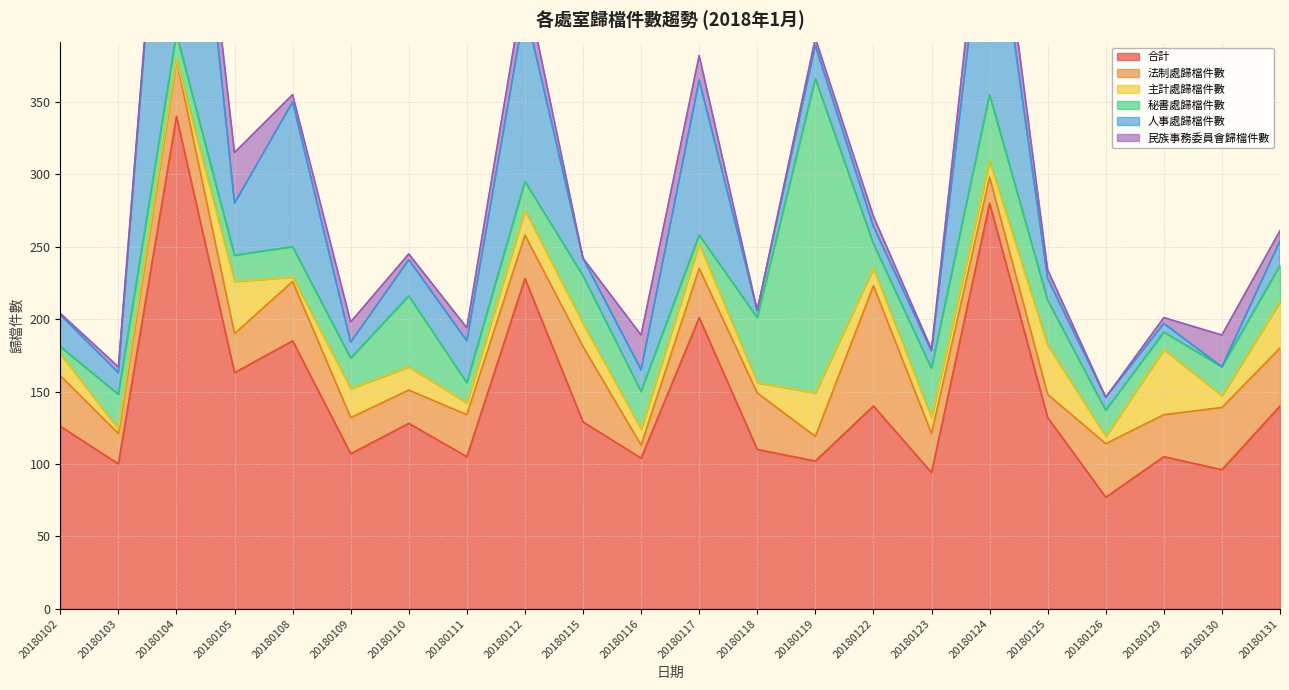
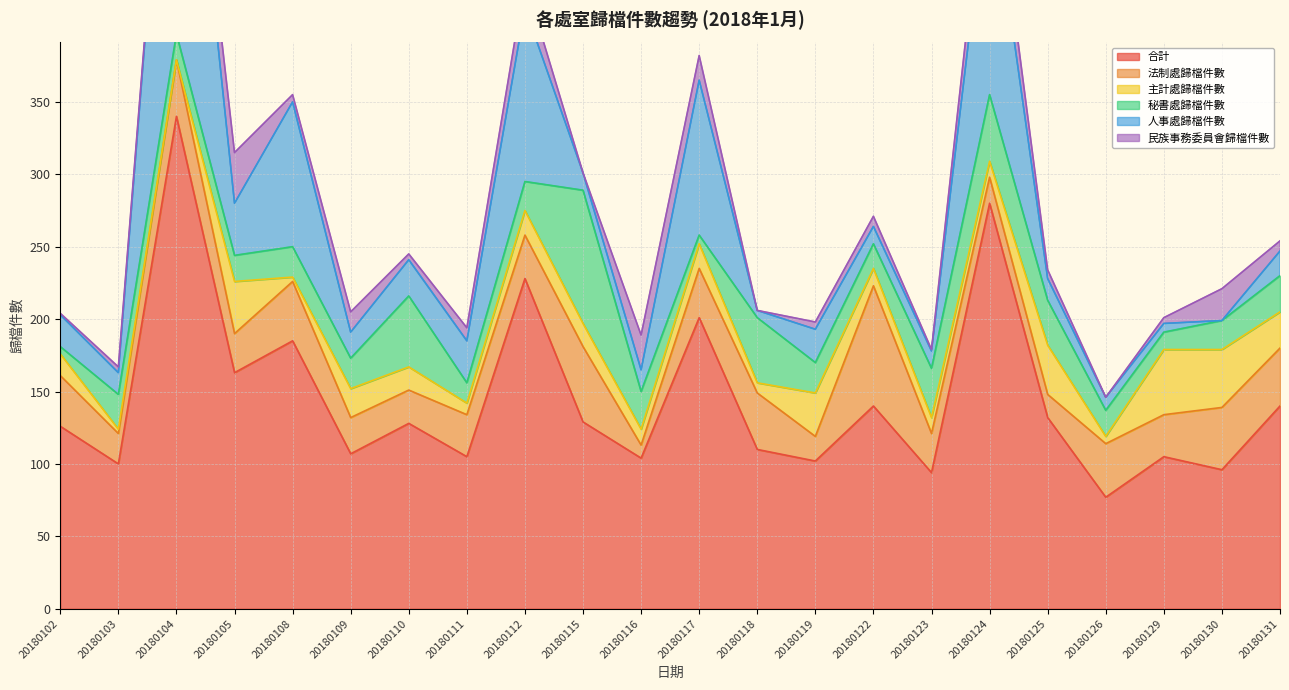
人事處歸檔件數, 20180109: 11 -> 18
秘書處歸檔件數, 20180115: 33 -> 92
秘書處歸檔件數, 20180119: 217 -> 21
主計處歸檔件數, 20180130: 8 -> 40
主計處歸檔件數, 20180131: 32 -> 25
